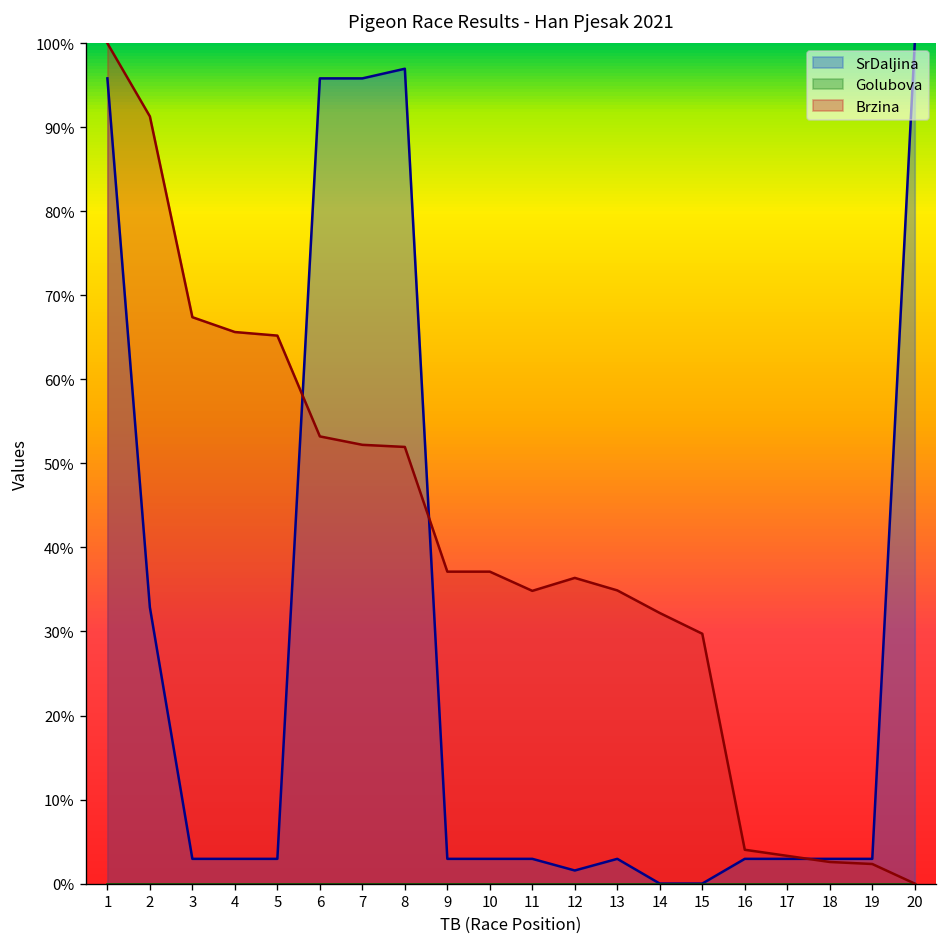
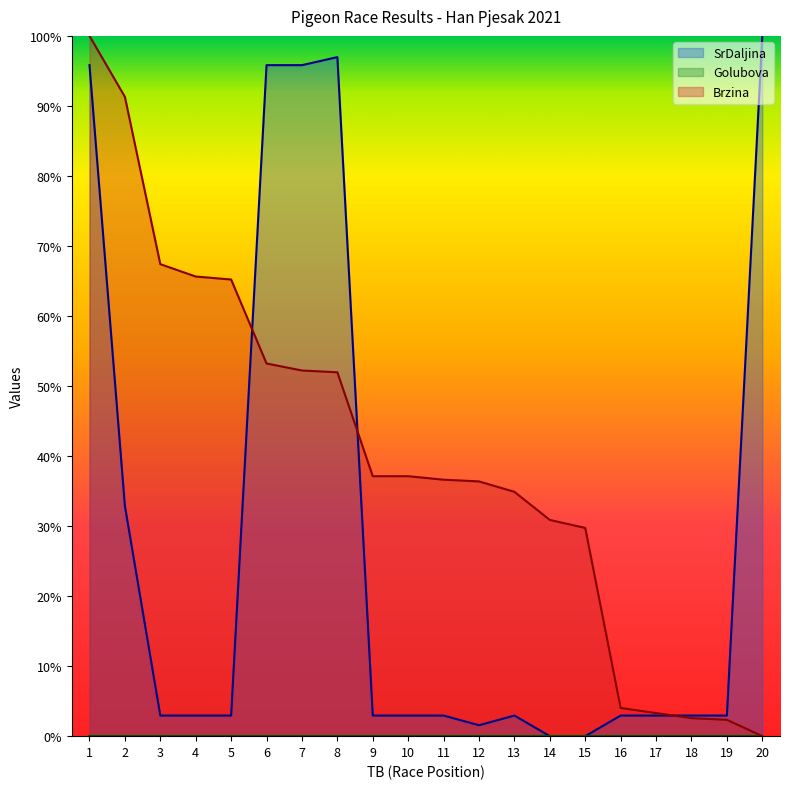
Brzina, 11: 35% -> 37%
Brzina, 14: 32% -> 31%
